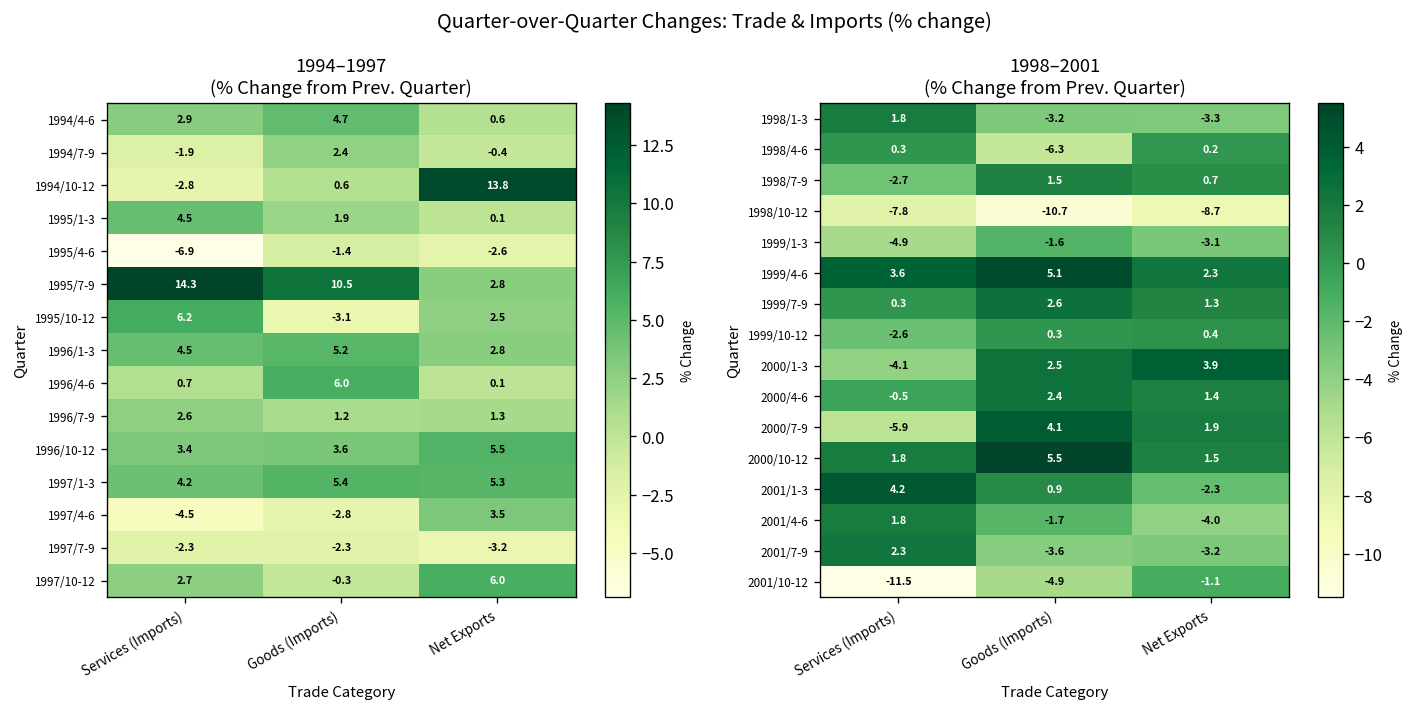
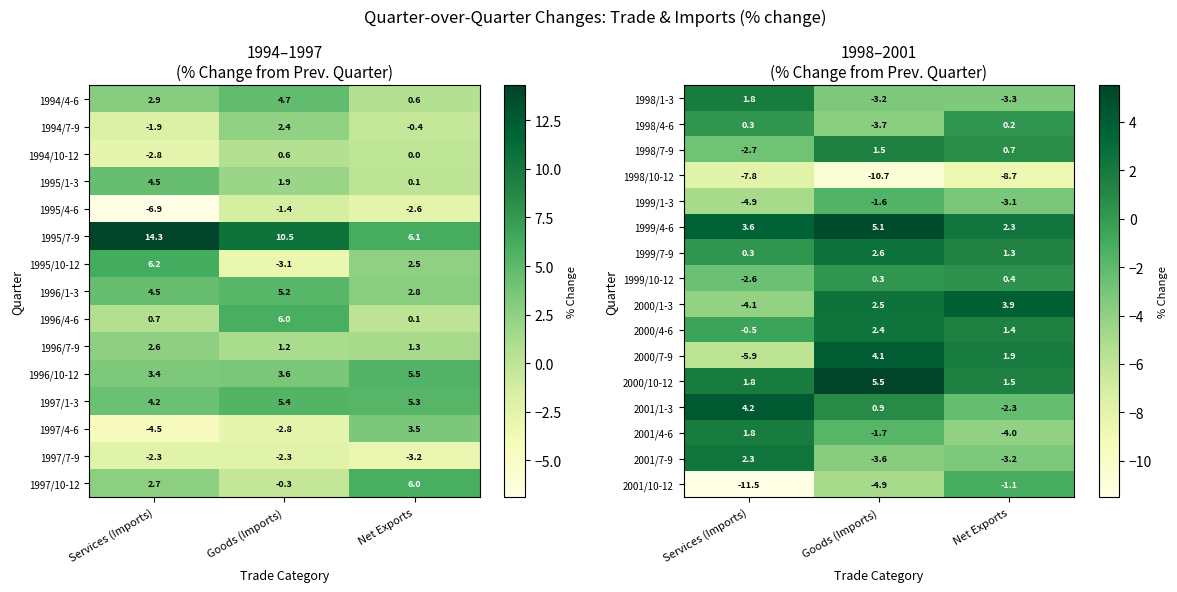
1994–1997 (% Change from Prev. Quarter), 1994/10-12, Net Exports: 13.8 -> 0.0
1994–1997 (% Change from Prev. Quarter), 1995/7-9, Net Exports: 2.8 -> 6.1
1998–2001 (% Change from Prev. Quarter), 1998/4-6, Goods (Imports): -6.3 -> -3.7
